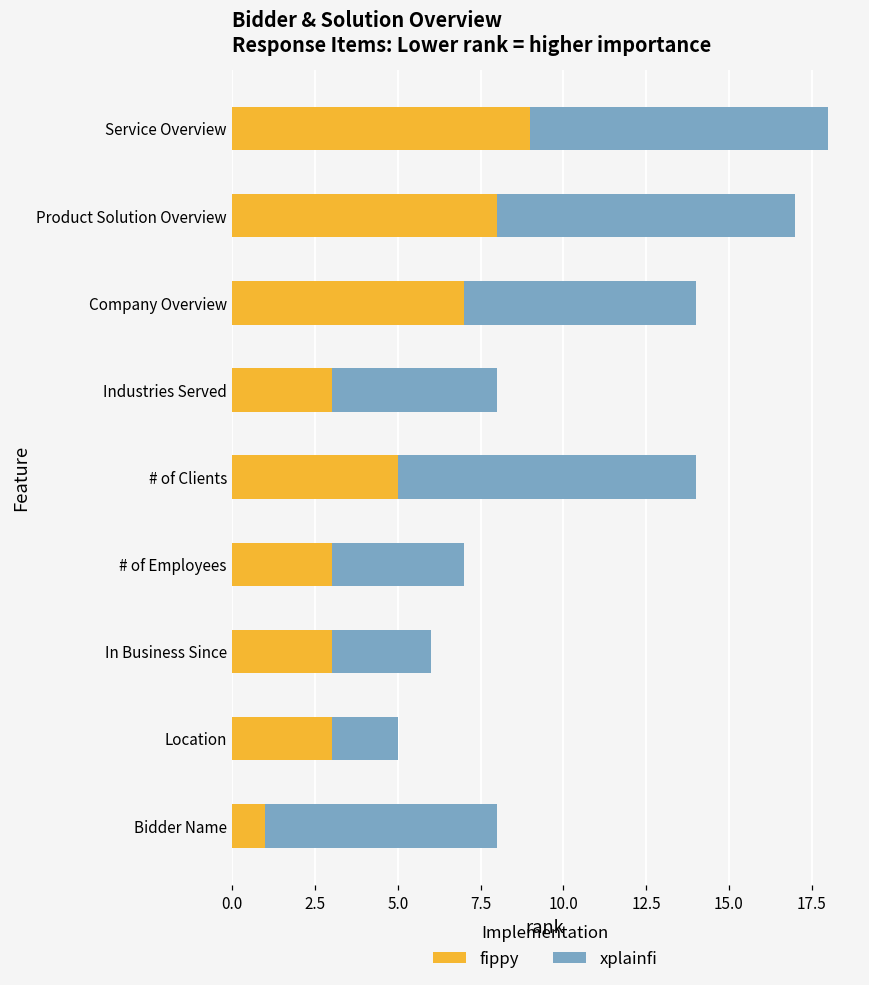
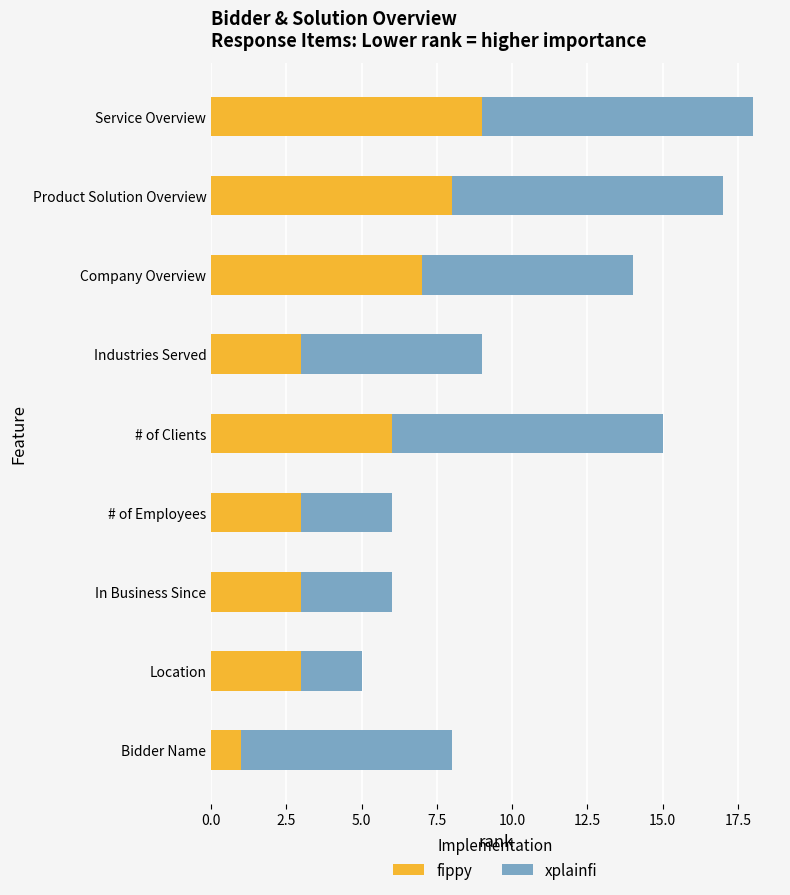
xplainfi, Industries Served: 5 -> 6
fippy, # of Clients: 5 -> 6
xplainfi, # of Employees: 4 -> 3
